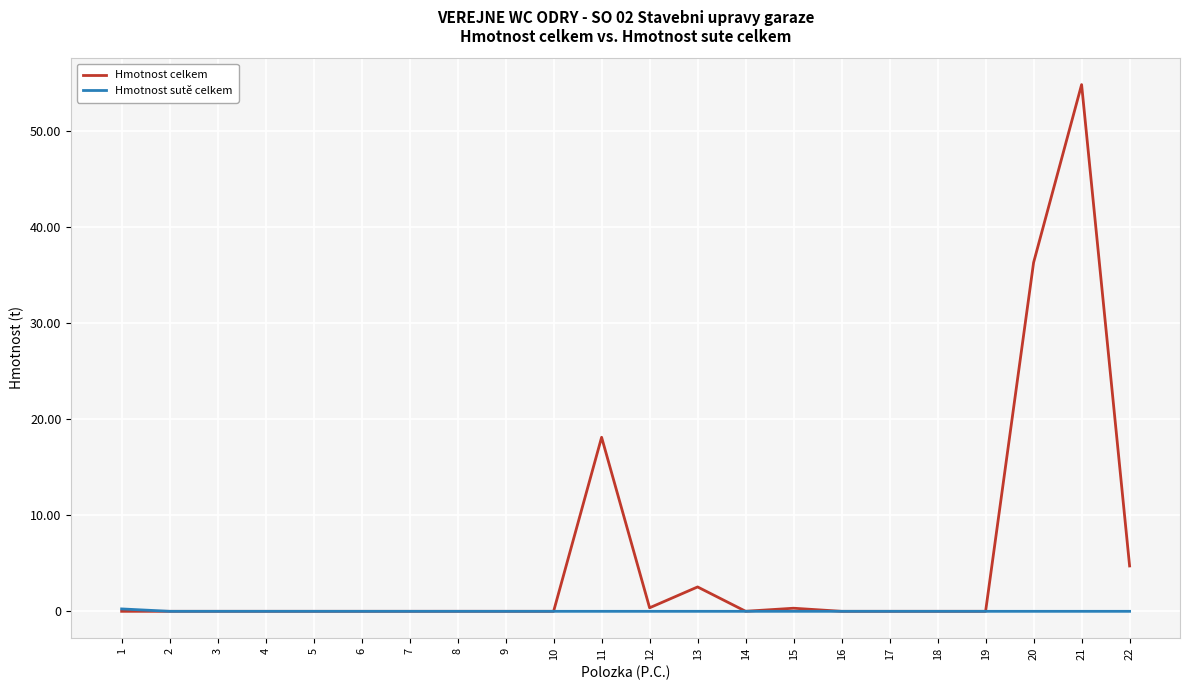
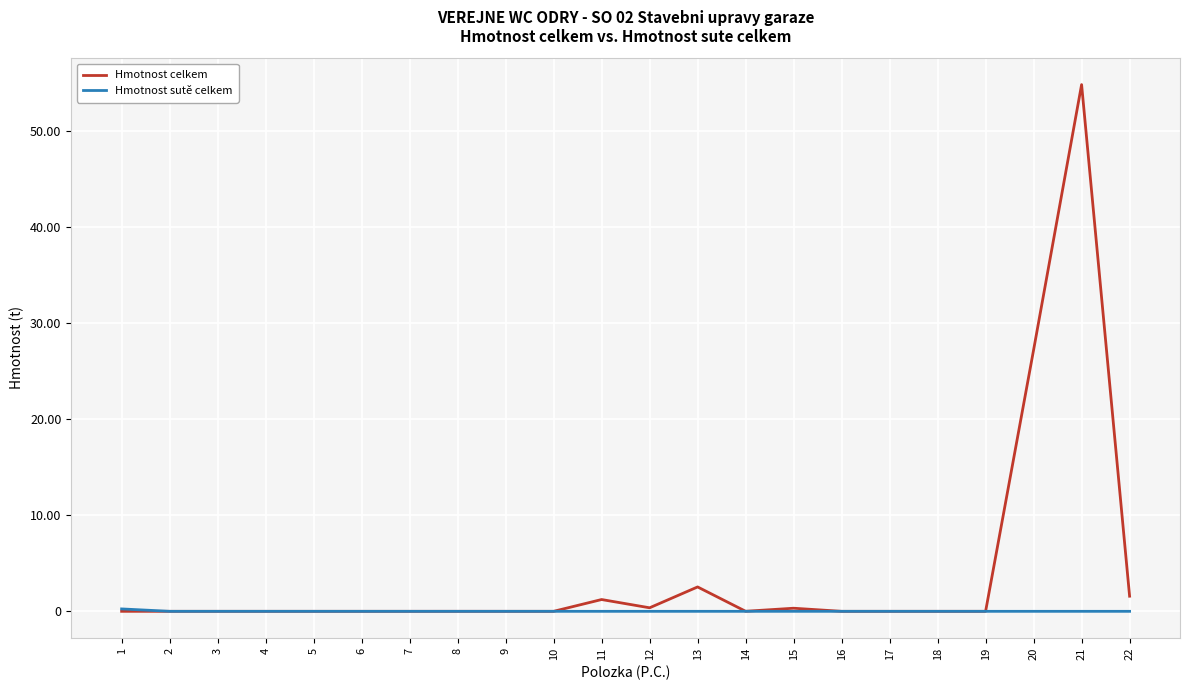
Hmotnost celkem, 11: 18 -> 1
Hmotnost celkem, 20: 36 -> 27
Hmotnost celkem, 22: 5 -> 2
